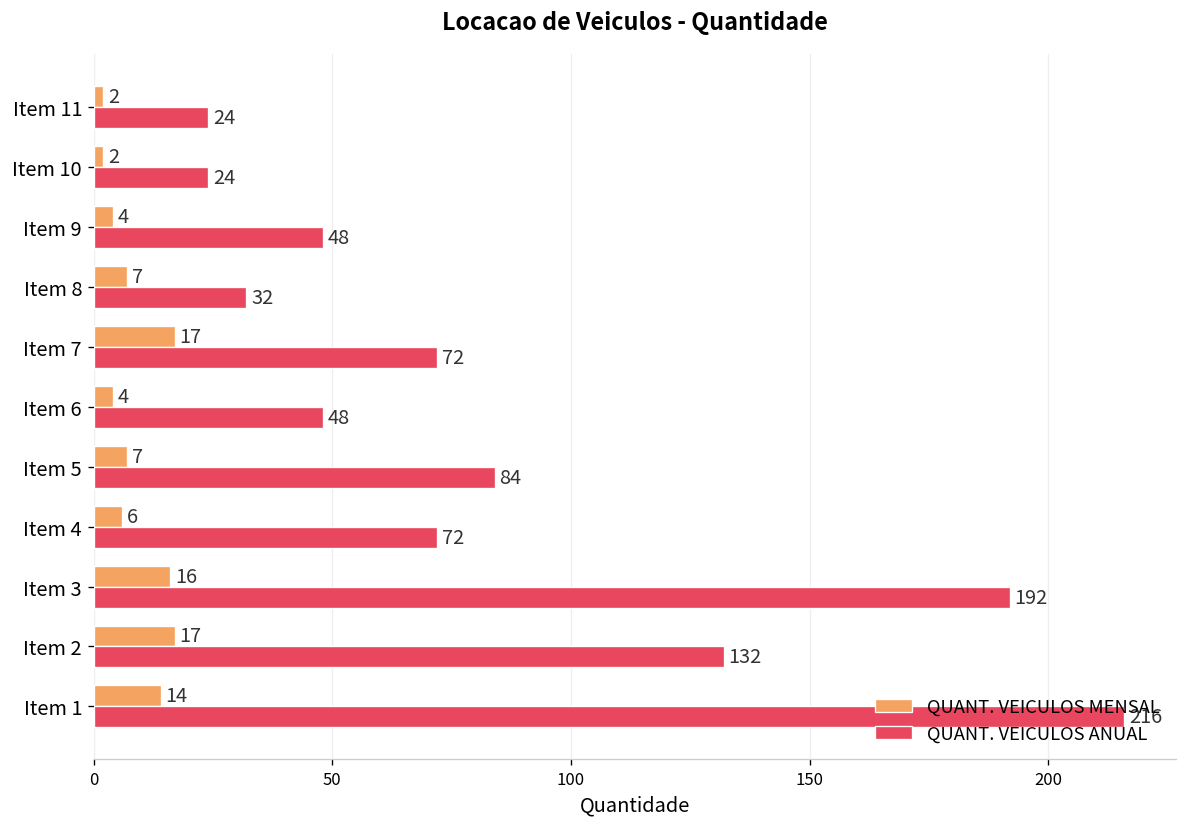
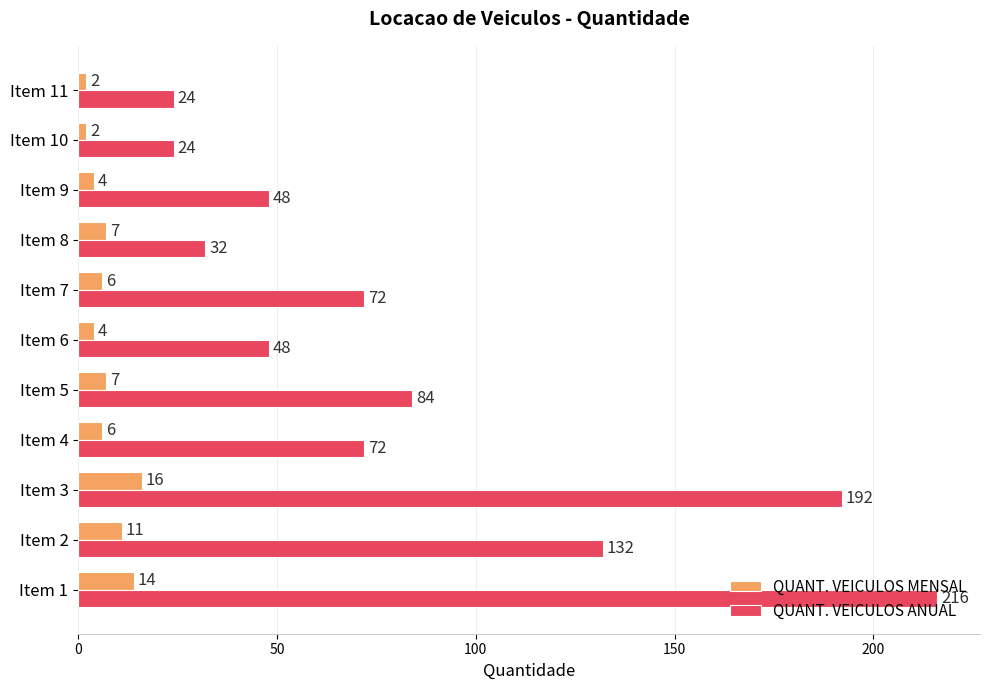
QUANT. VEICULOS MENSAL, Item 7: 17 -> 6
QUANT. VEICULOS MENSAL, Item 2: 17 -> 11
